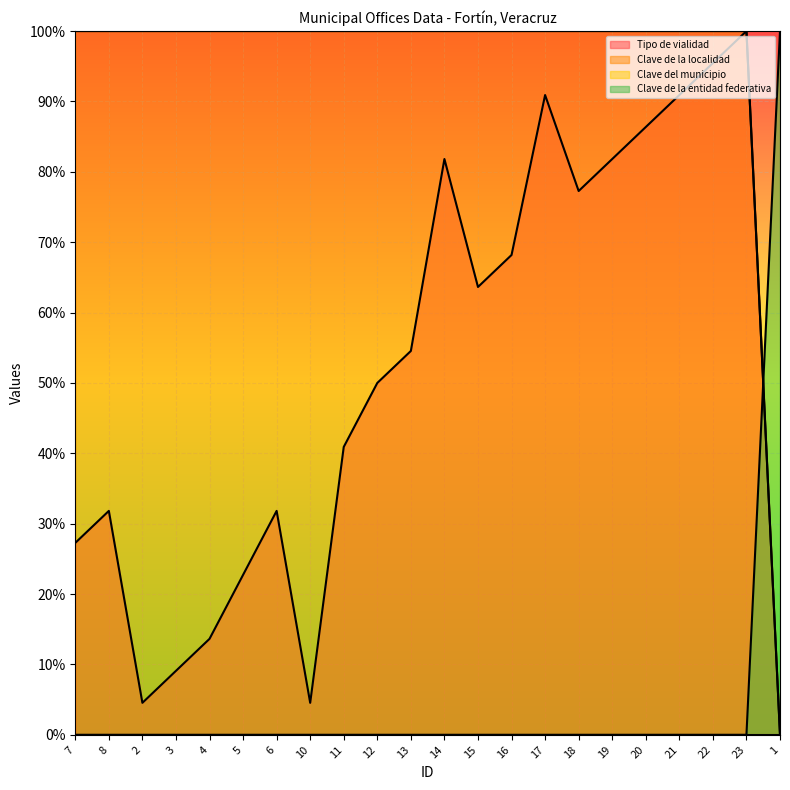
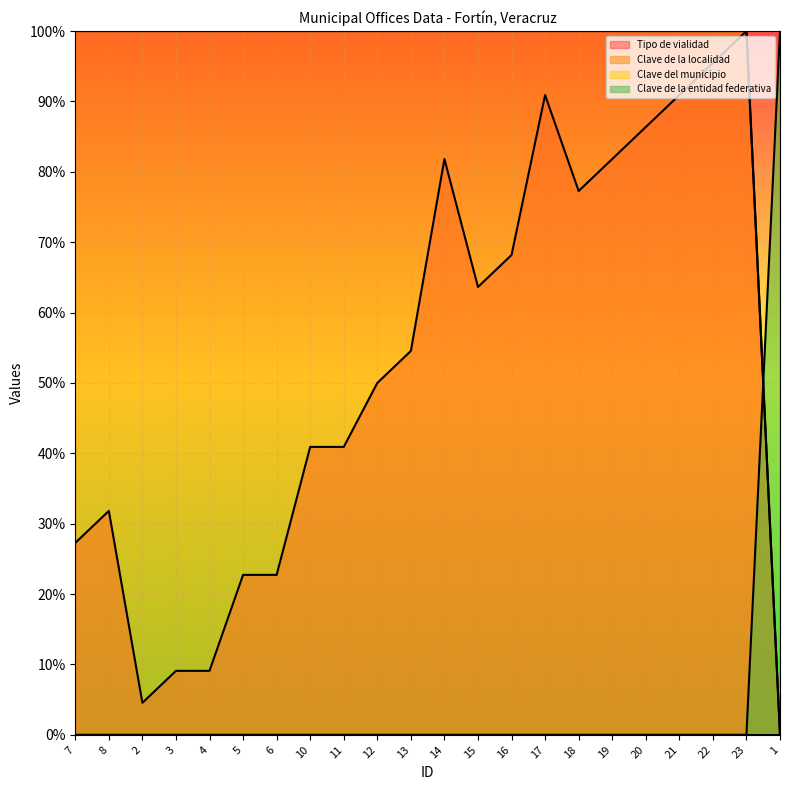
Tipo de vialidad, 4: 14% -> 9%
Tipo de vialidad, 6: 32% -> 23%
Tipo de vialidad, 10: 5% -> 41%
